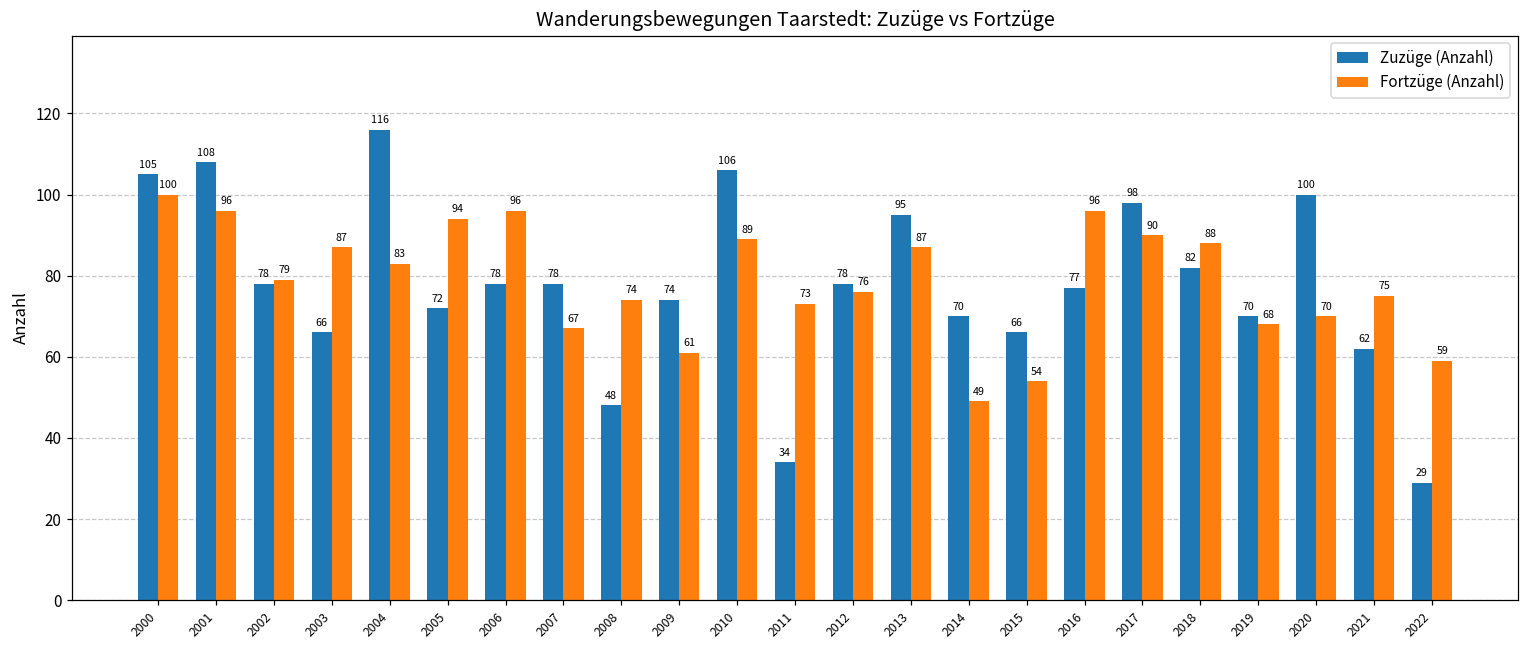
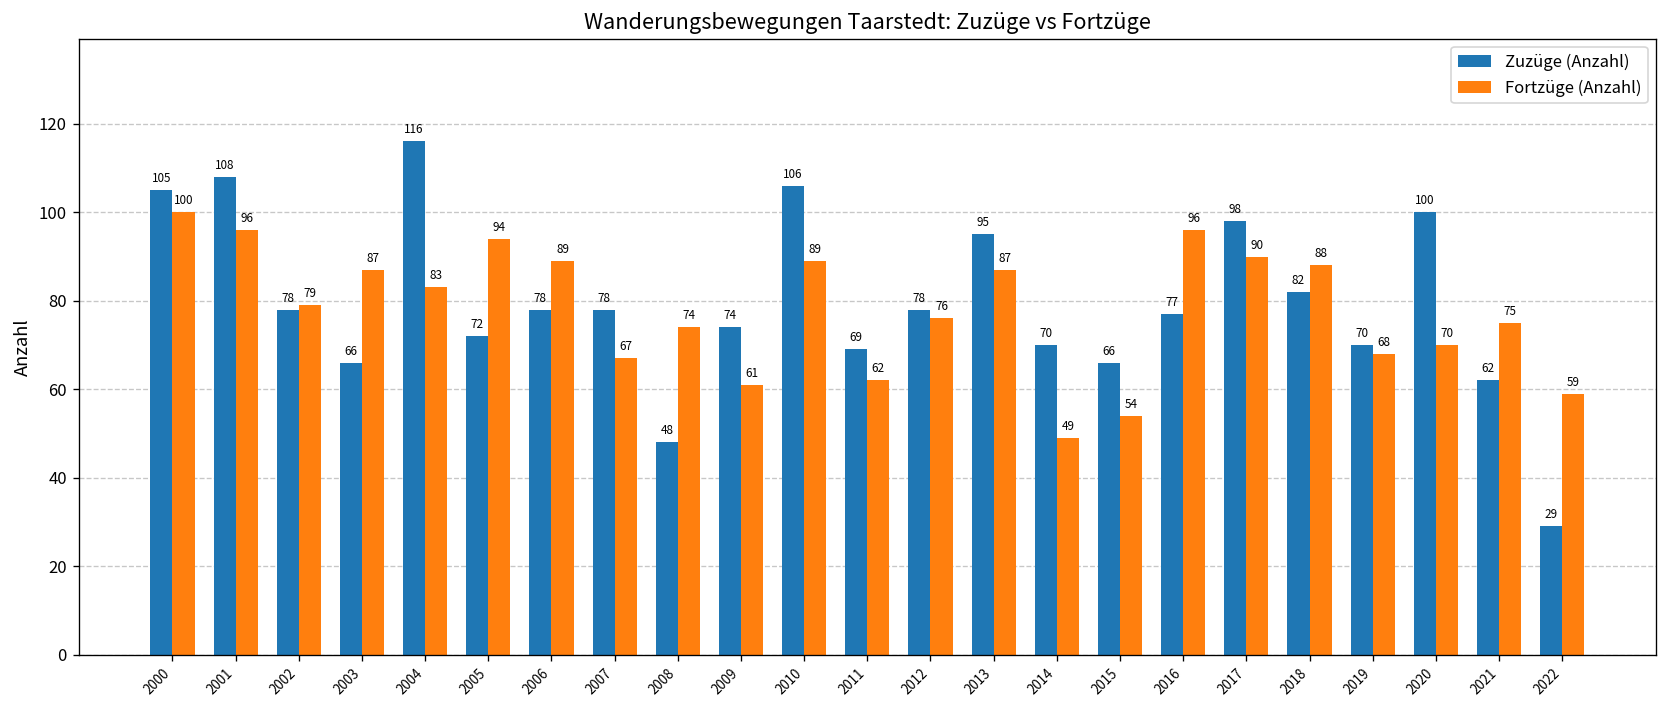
Fortzüge (Anzahl), 2006: 96 -> 89
Zuzüge (Anzahl), 2011: 34 -> 69
Fortzüge (Anzahl), 2011: 73 -> 62
